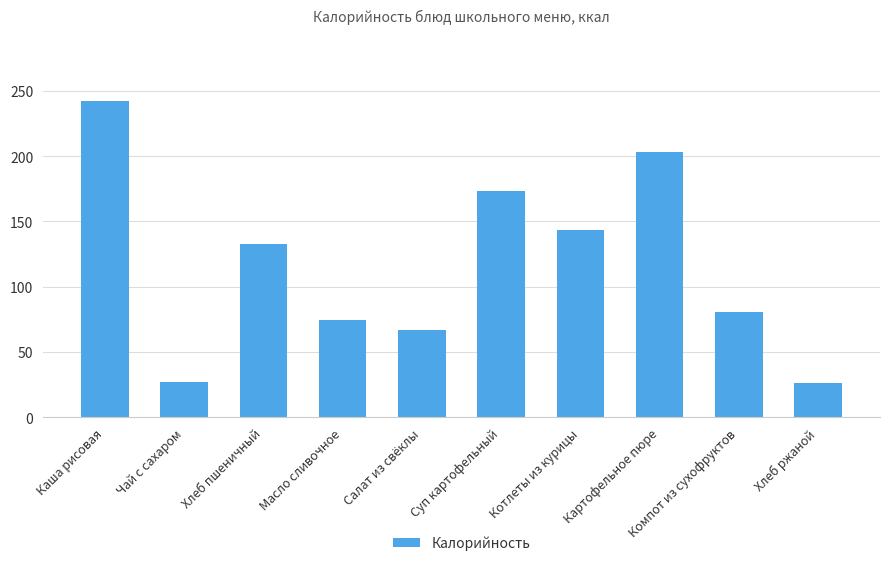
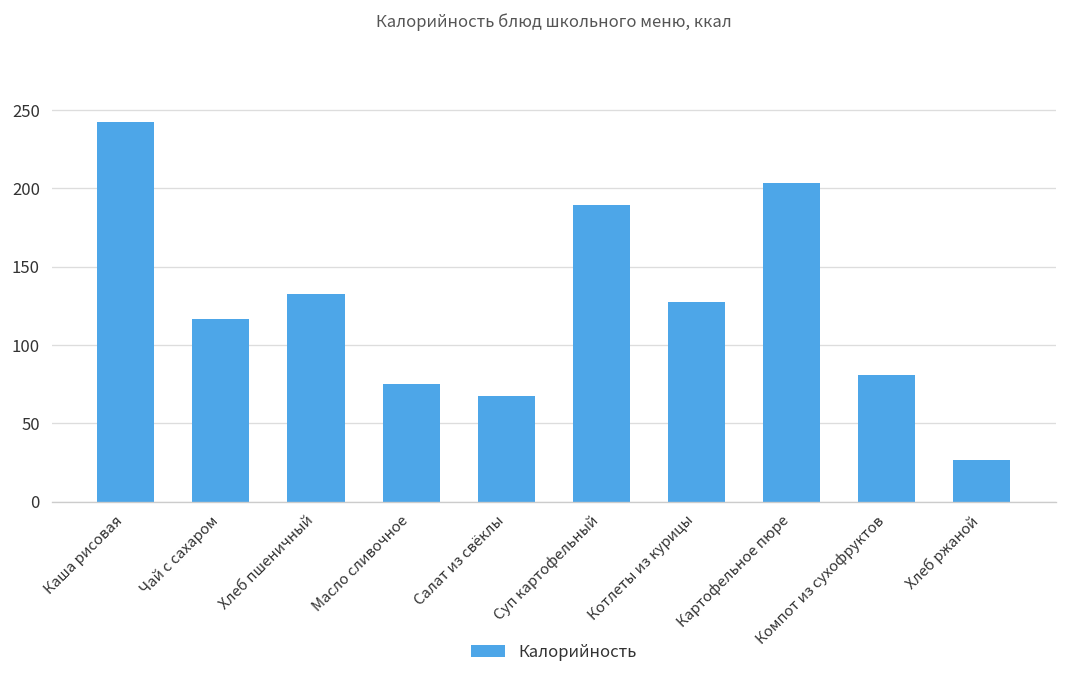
Чай с сахаром: 27 -> 117
Суп картофельный: 174 -> 189
Котлеты из курицы: 143 -> 127
